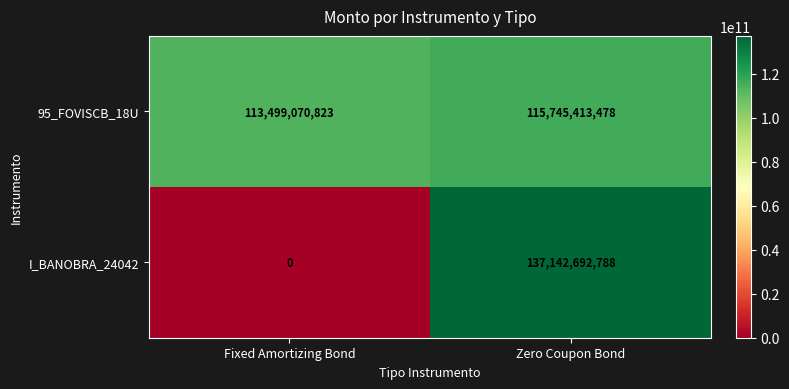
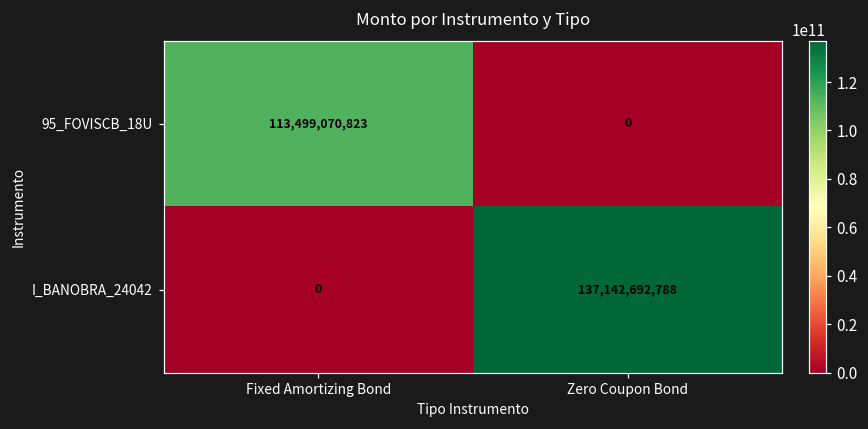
95_FOVISCB_18U, Zero Coupon Bond: 115,745,413,478 -> 0
